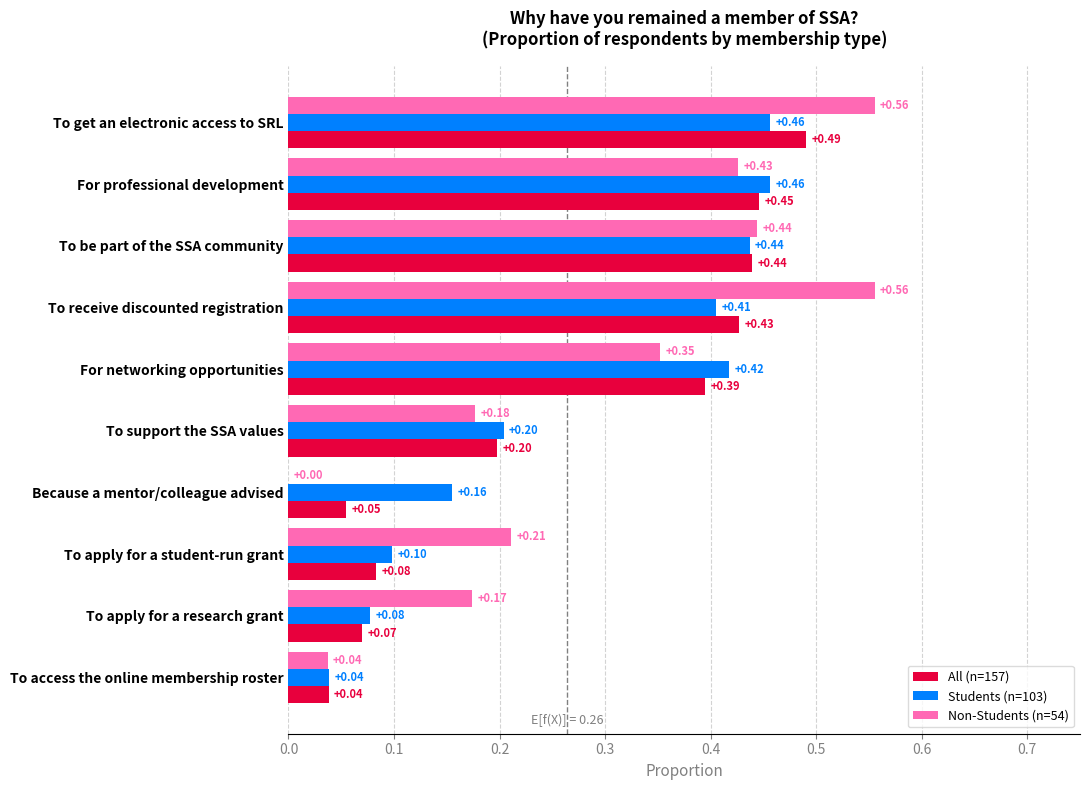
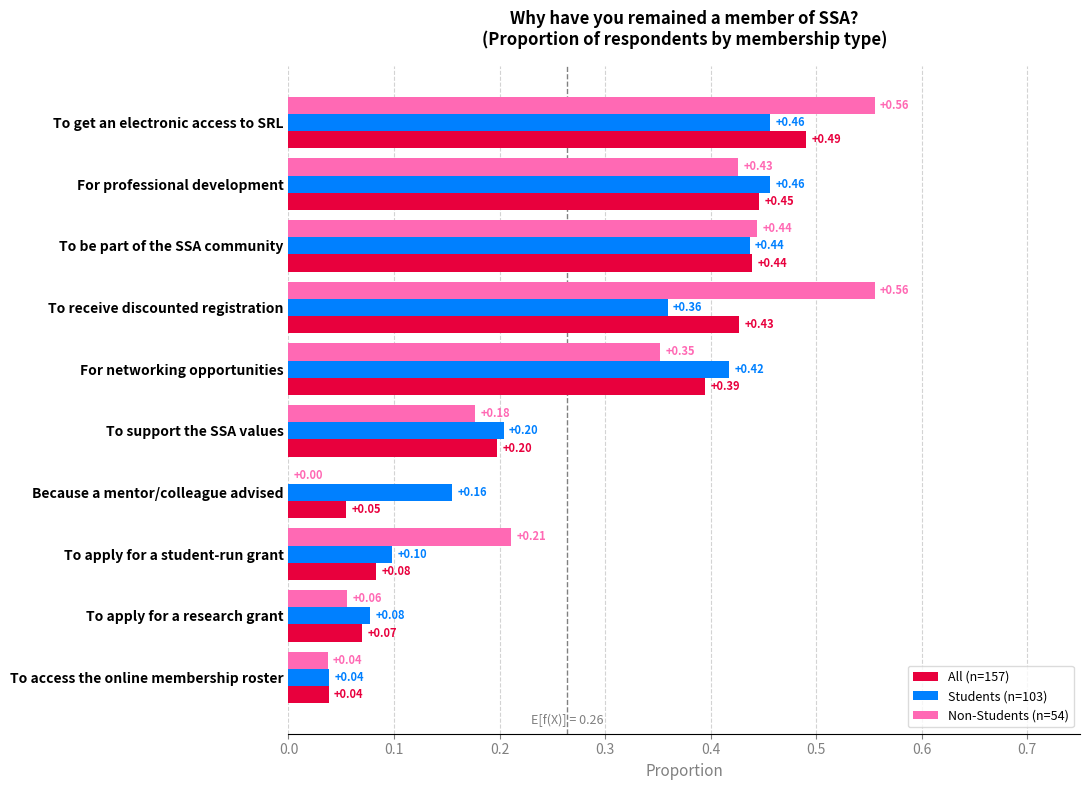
Students (n=103), To receive discounted registration: +0.41 -> +0.36
Non-Students (n=54), To apply for a research grant: +0.17 -> +0.06
